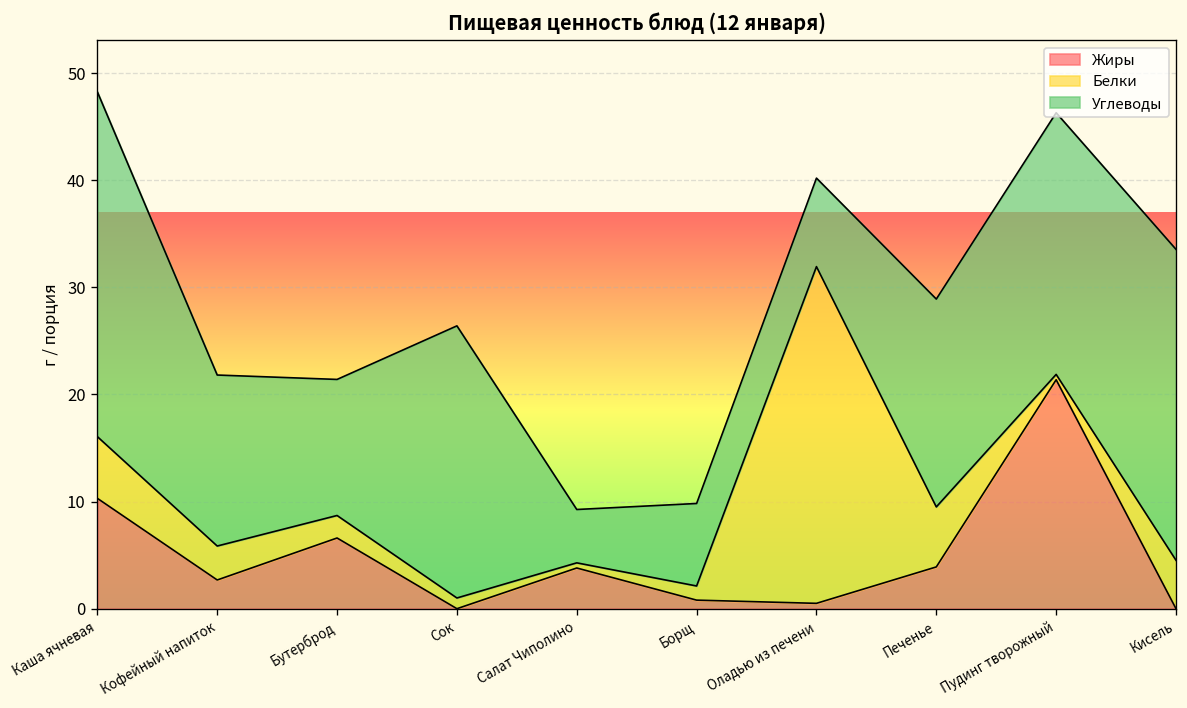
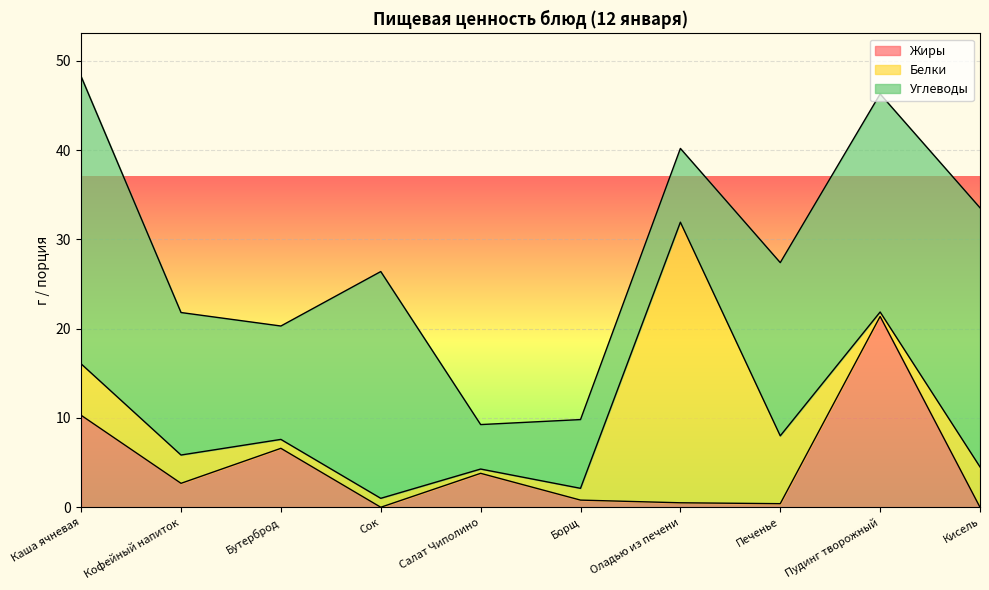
Белки, Бутерброд: 2 -> 1
Жиры, Печенье: 4 -> 0
Белки, Печенье: 6 -> 8
